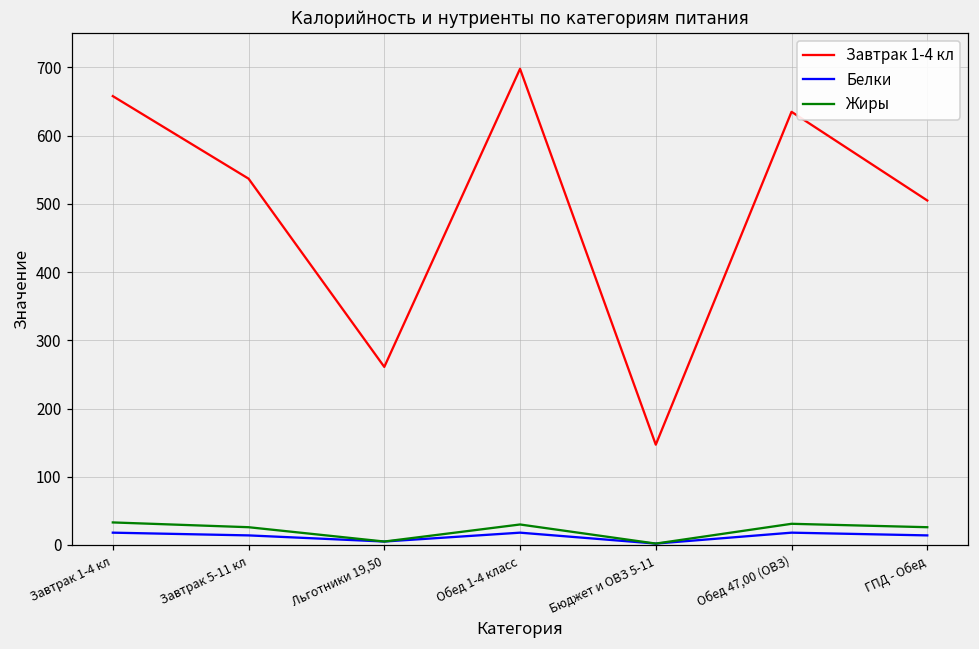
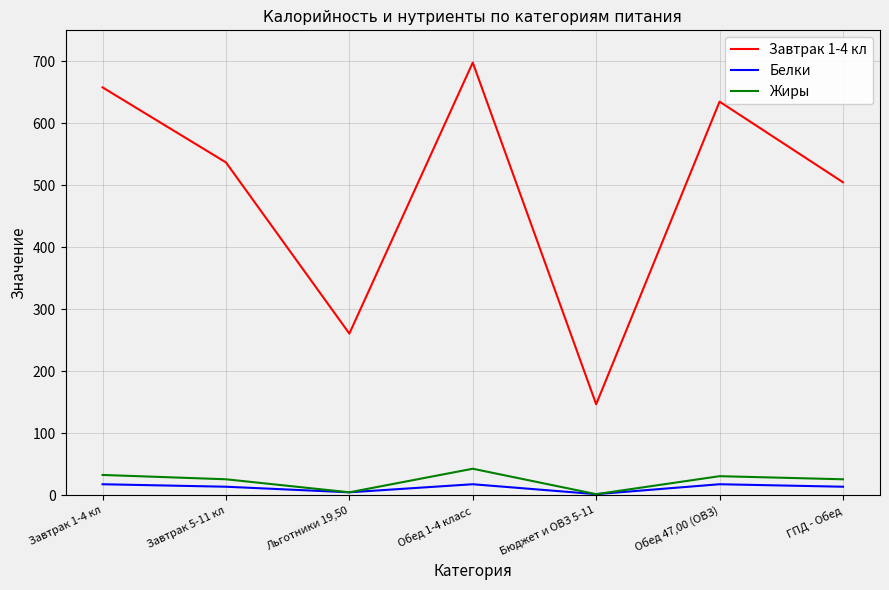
Жиры, Обед 1-4 класс: 30 -> 40
